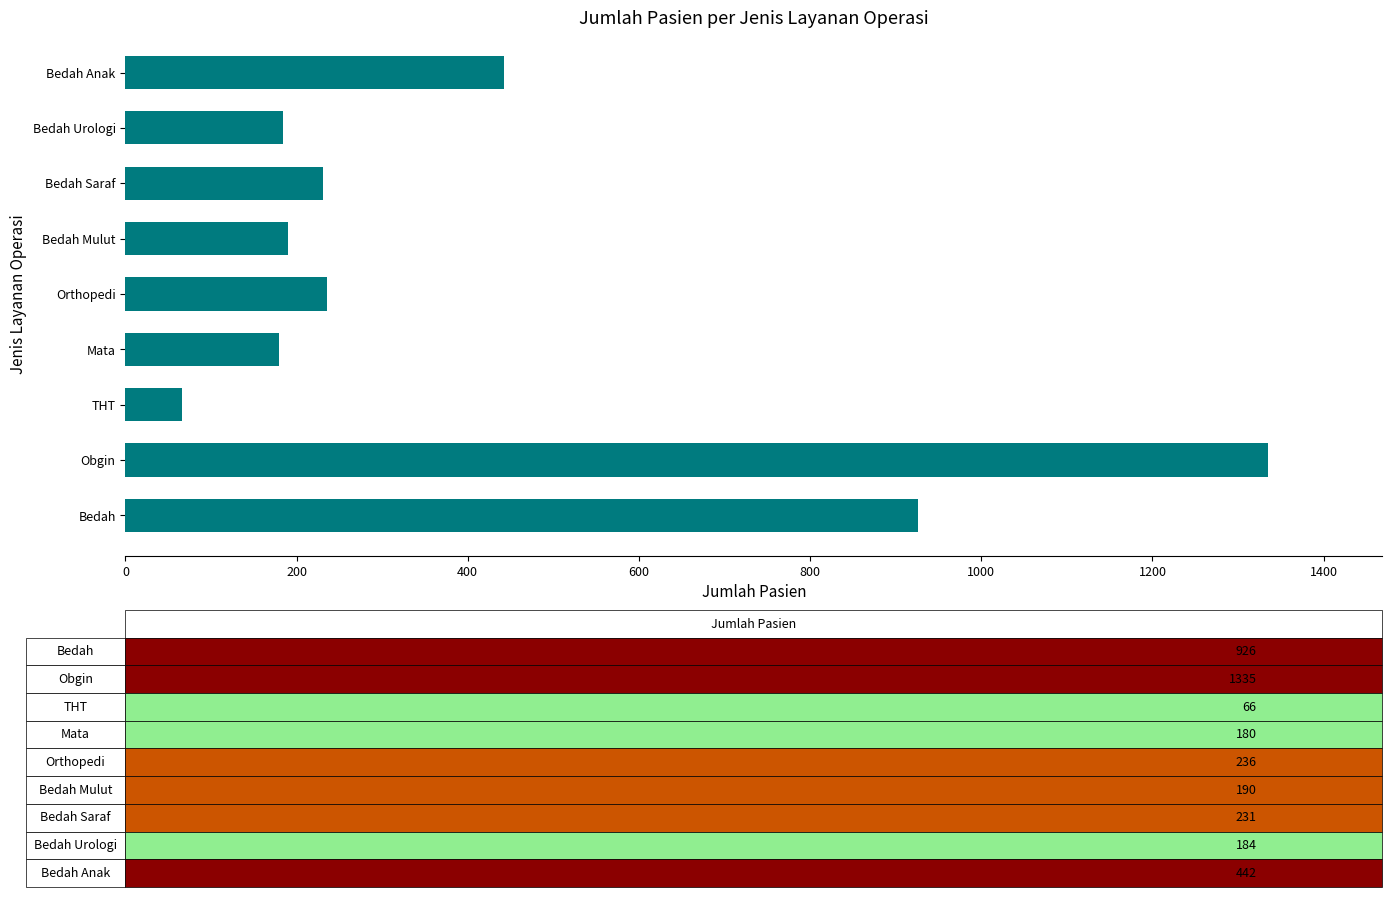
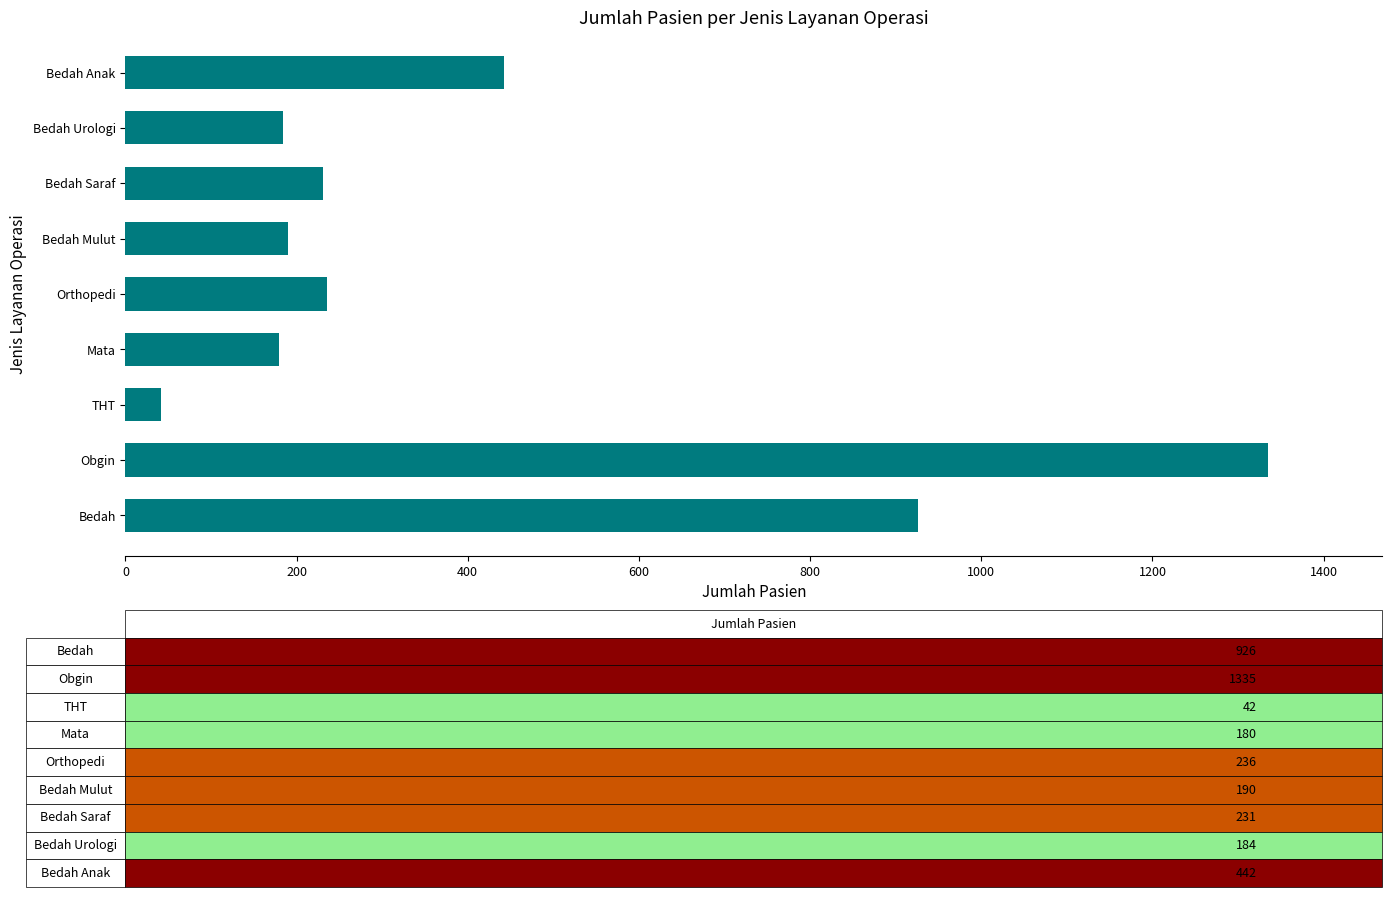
THT: 66 -> 42
